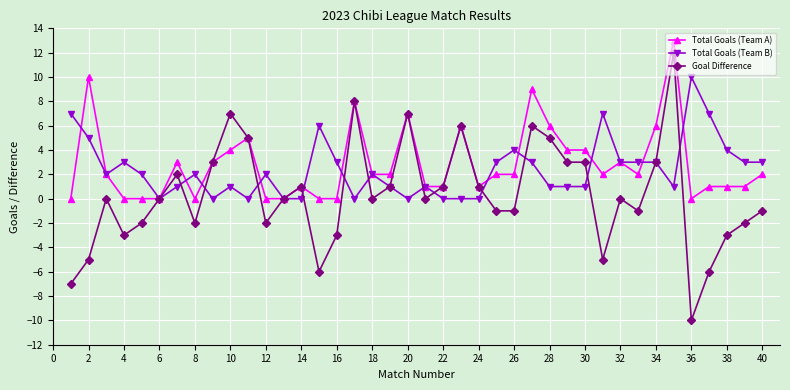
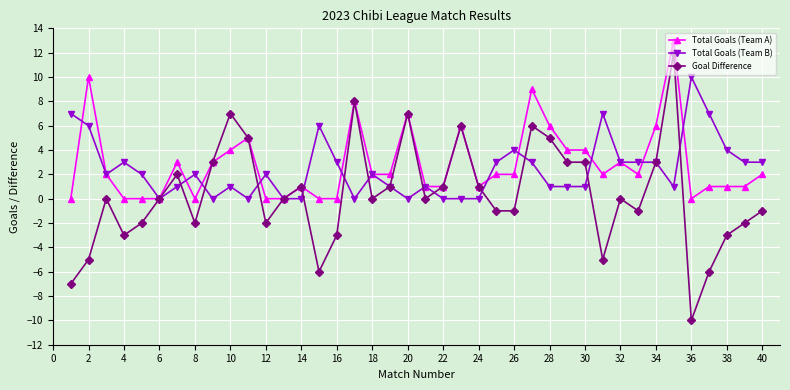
Total Goals (Team B), 2: 5 -> 6
